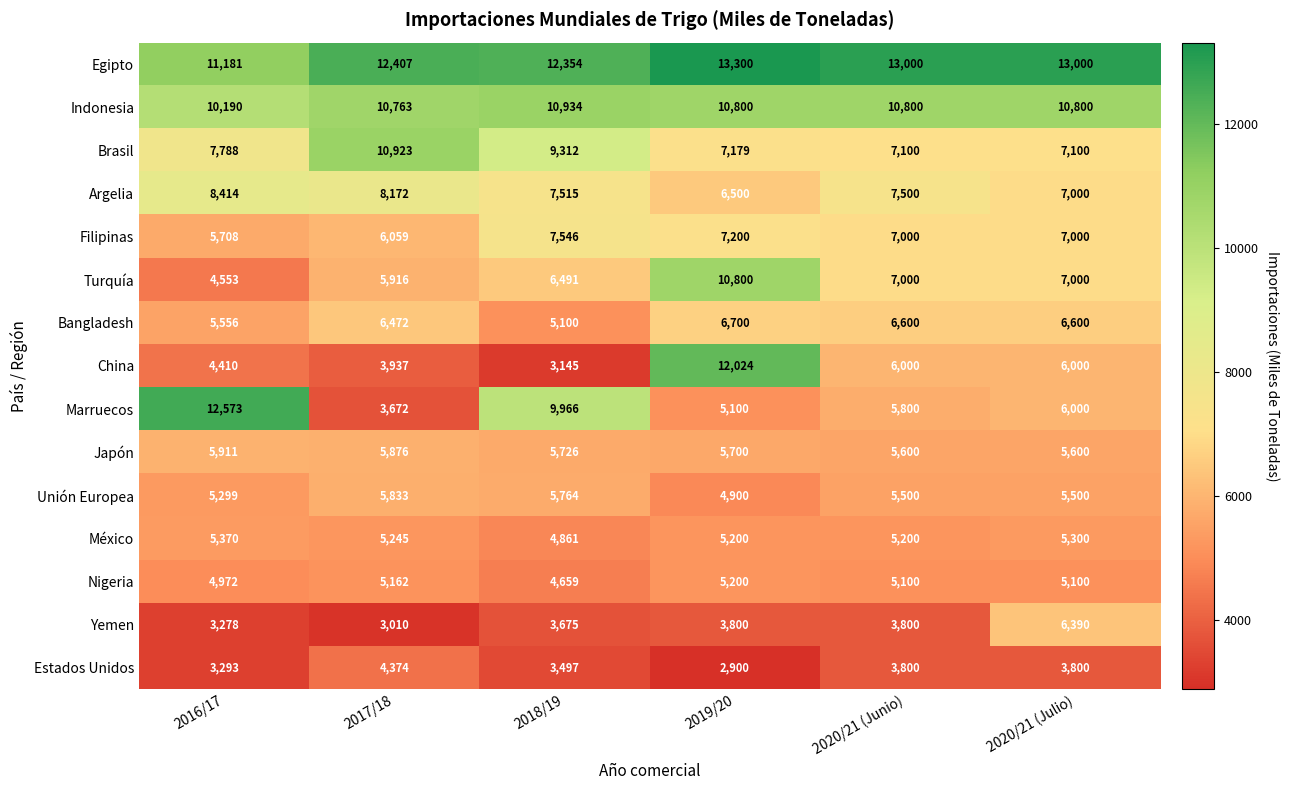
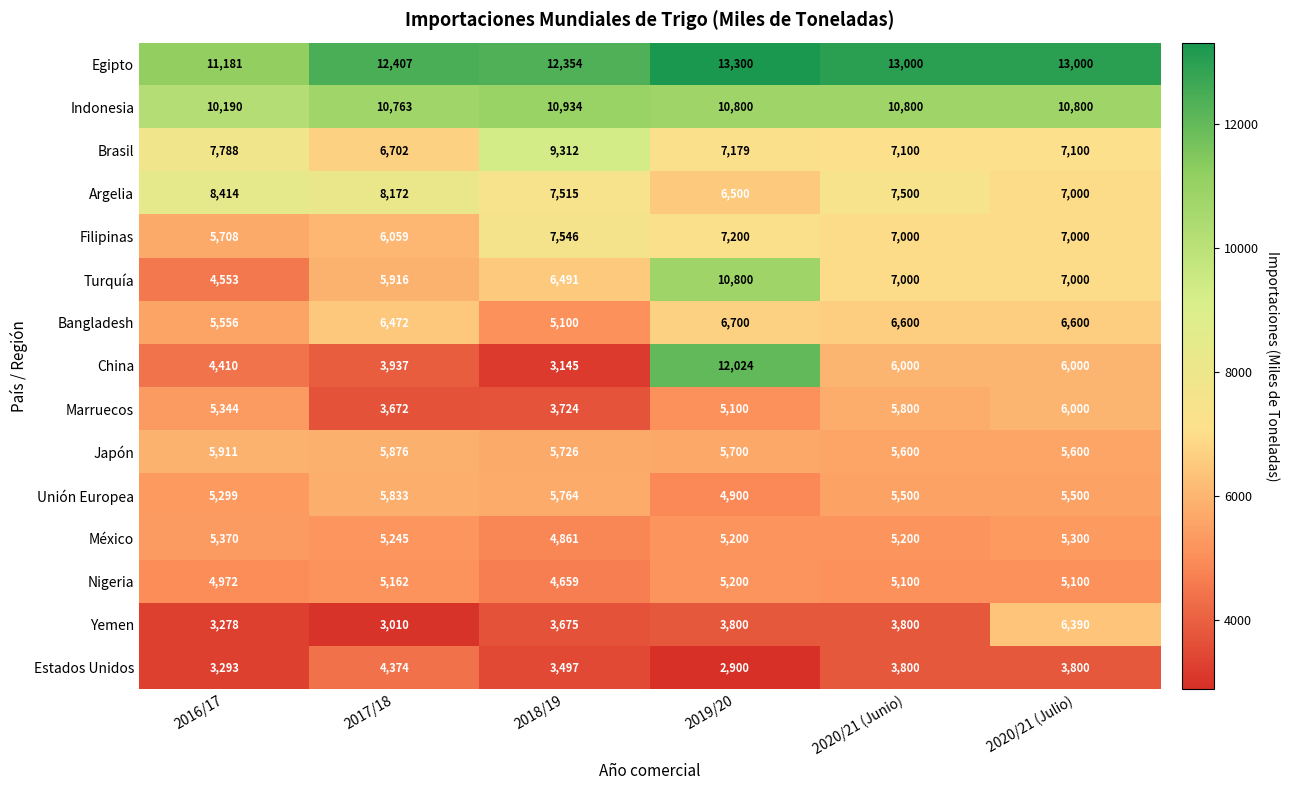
Brasil, 2017/18: 10,923 -> 6,702
Marruecos, 2016/17: 12,573 -> 5,344
Marruecos, 2018/19: 9,966 -> 3,724
